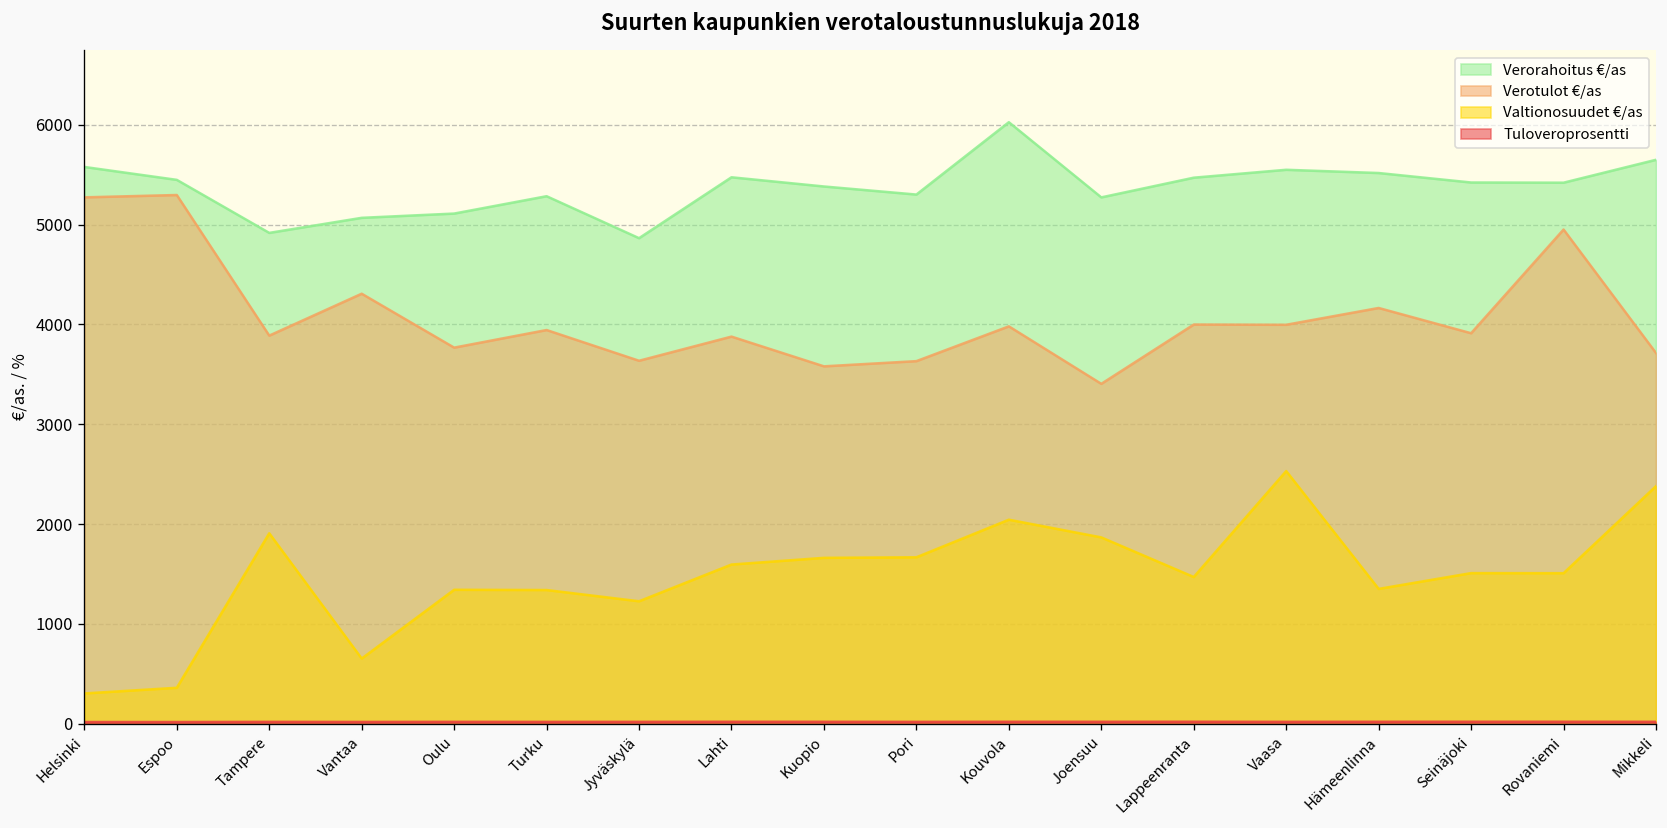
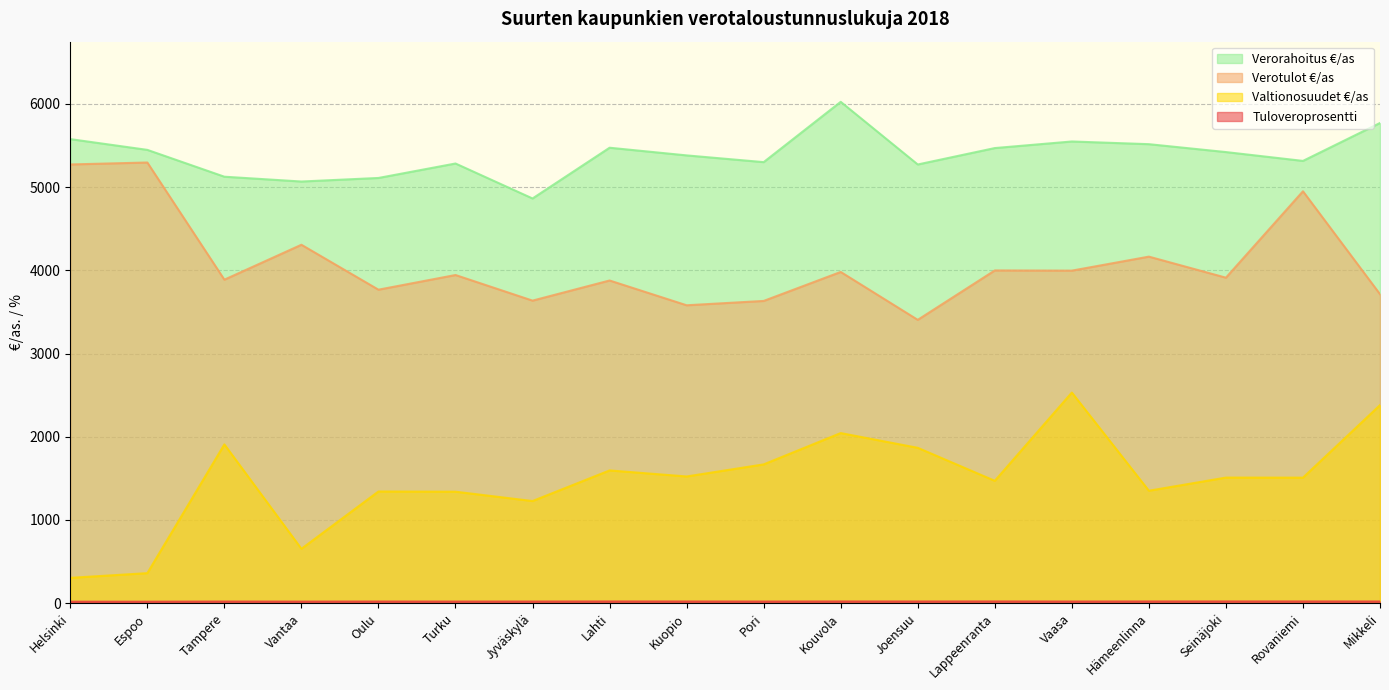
Verorahoitus €/as, Tampere: 4900 -> 5100
Valtionosuudet €/as, Kuopio: 1700 -> 1500
Verorahoitus €/as, Rovaniemi: 5400 -> 5300
Verorahoitus €/as, Mikkeli: 5600 -> 5800
